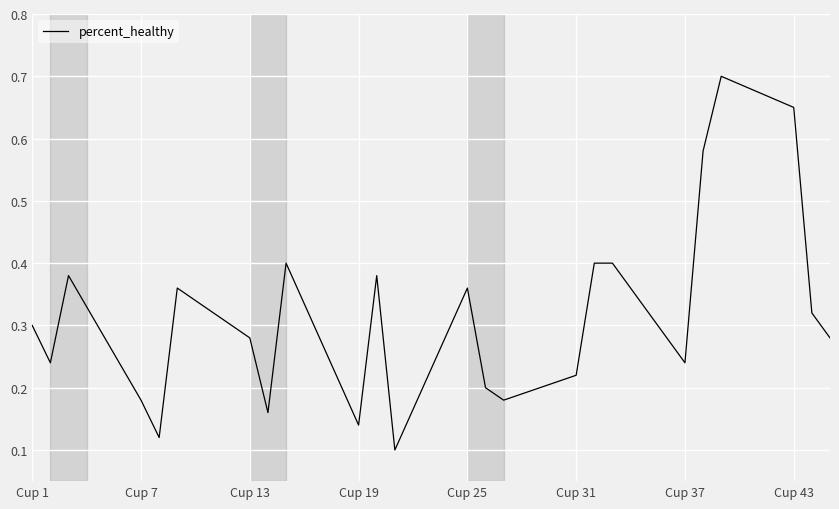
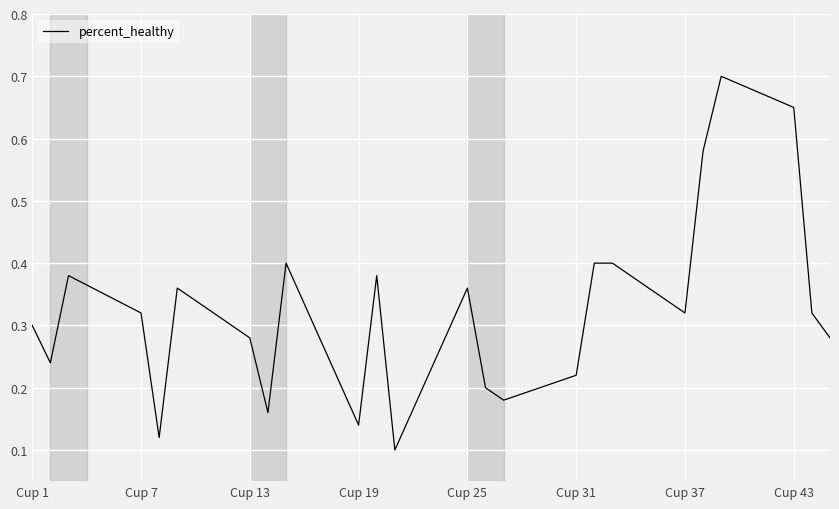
Cup 7: 0.18 -> 0.32
Cup 37: 0.24 -> 0.32
